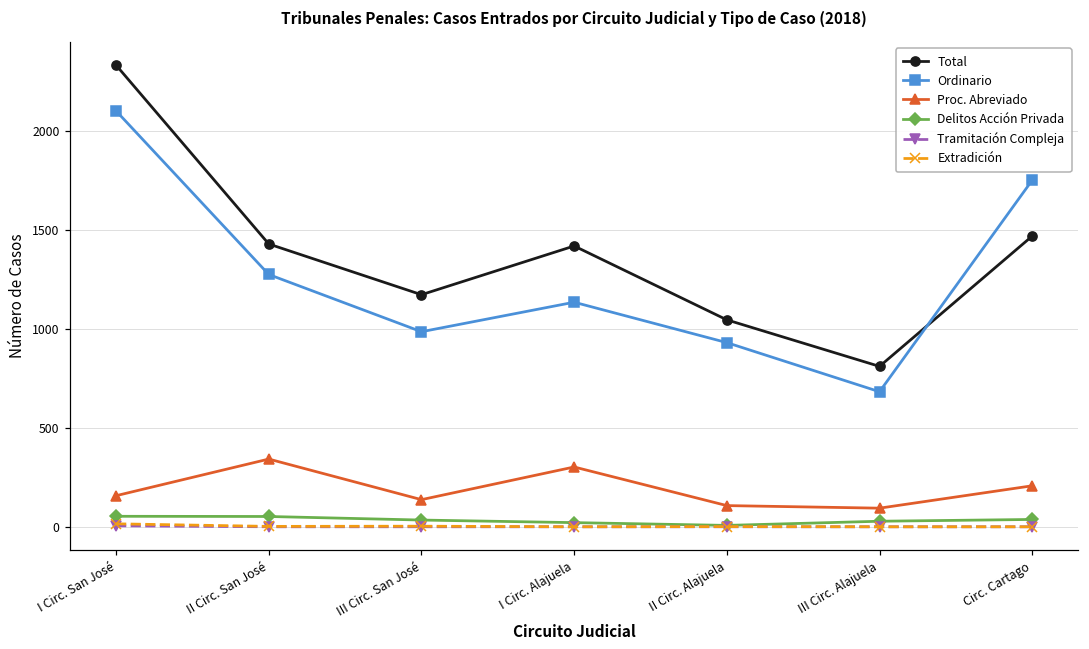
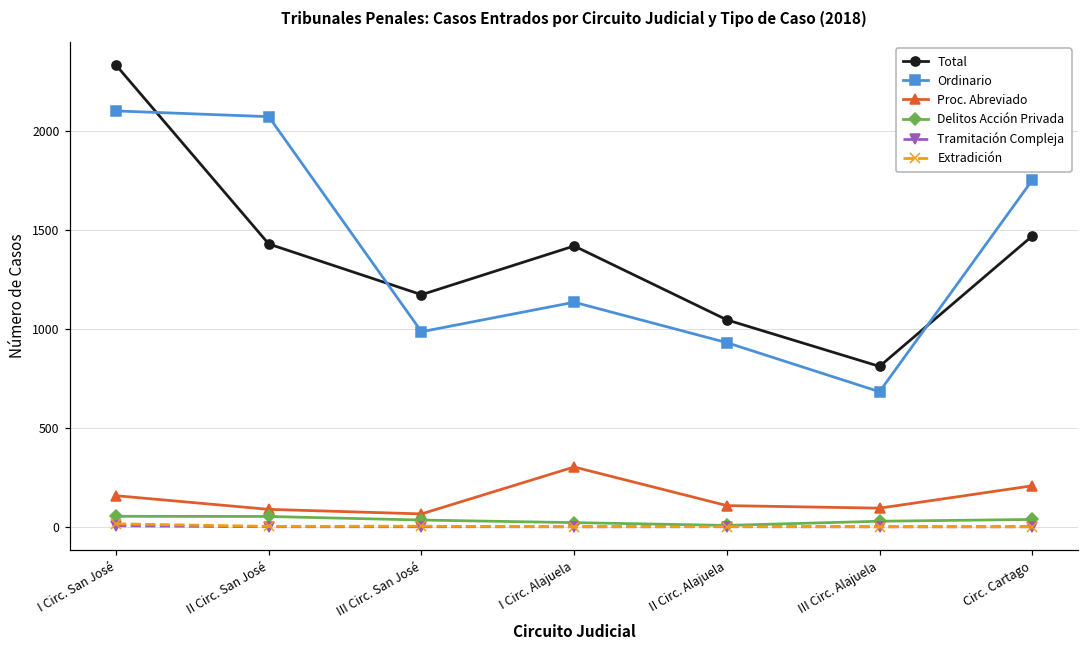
Ordinario, II Circ. San José: 1270 -> 2070
Proc. Abreviado, II Circ. San José: 340 -> 90
Proc. Abreviado, III Circ. San José: 140 -> 70
